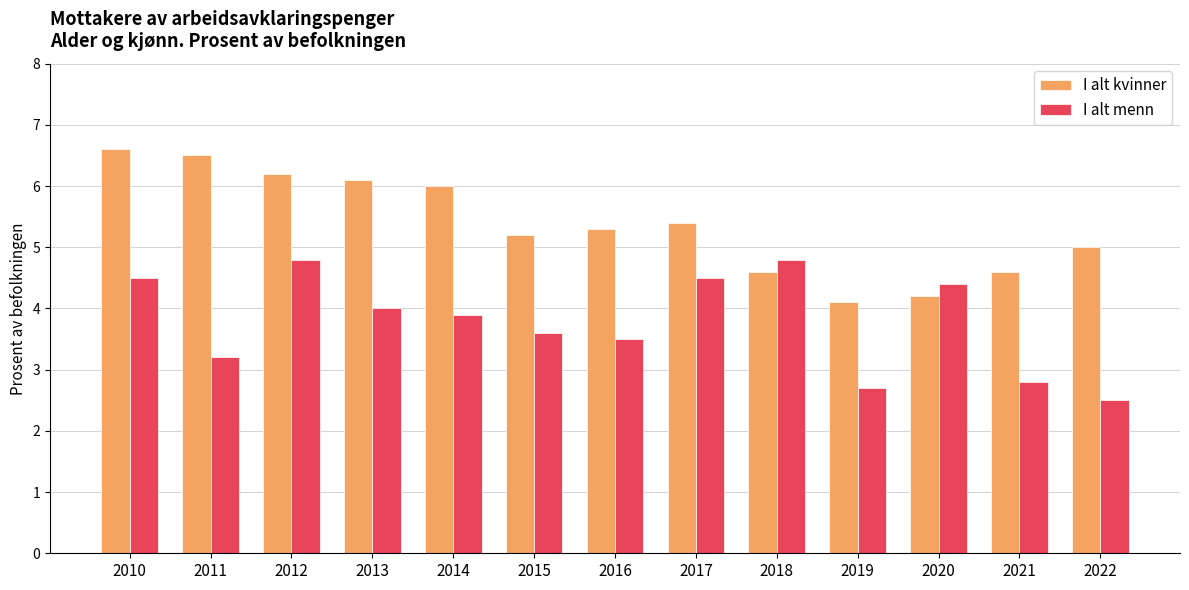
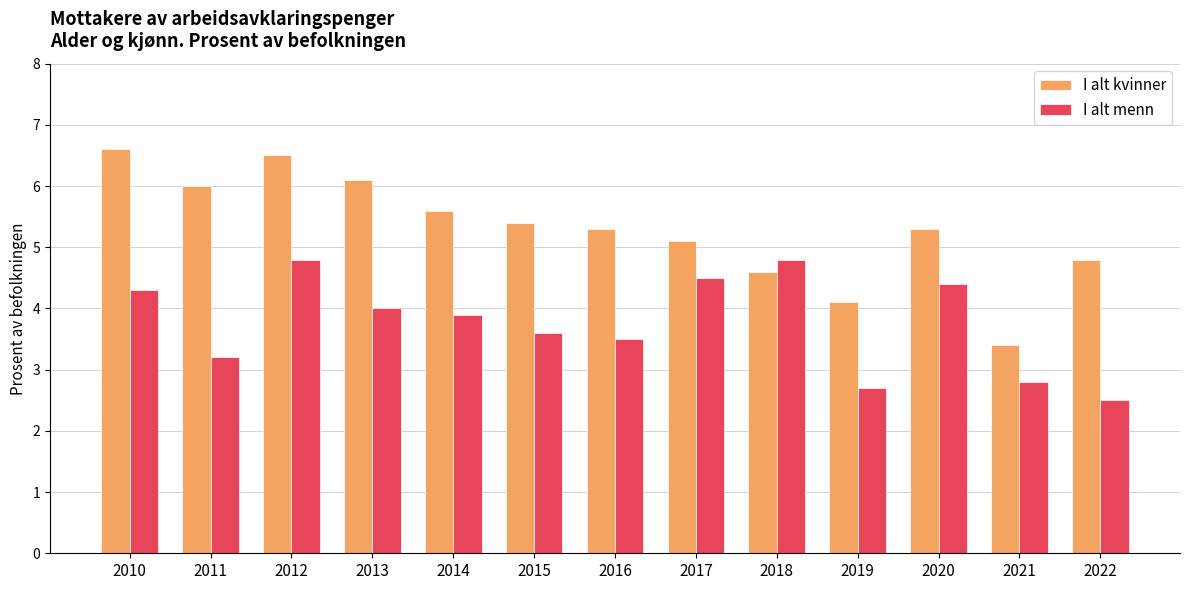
I alt menn, 2010: 4.5 -> 4.3
I alt kvinner, 2011: 6.5 -> 6.0
I alt kvinner, 2012: 6.2 -> 6.5
I alt kvinner, 2014: 6.0 -> 5.6
I alt kvinner, 2015: 5.2 -> 5.4
I alt kvinner, 2017: 5.4 -> 5.1
I alt kvinner, 2020: 4.2 -> 5.3
I alt kvinner, 2021: 4.6 -> 3.4
I alt kvinner, 2022: 5.0 -> 4.8
